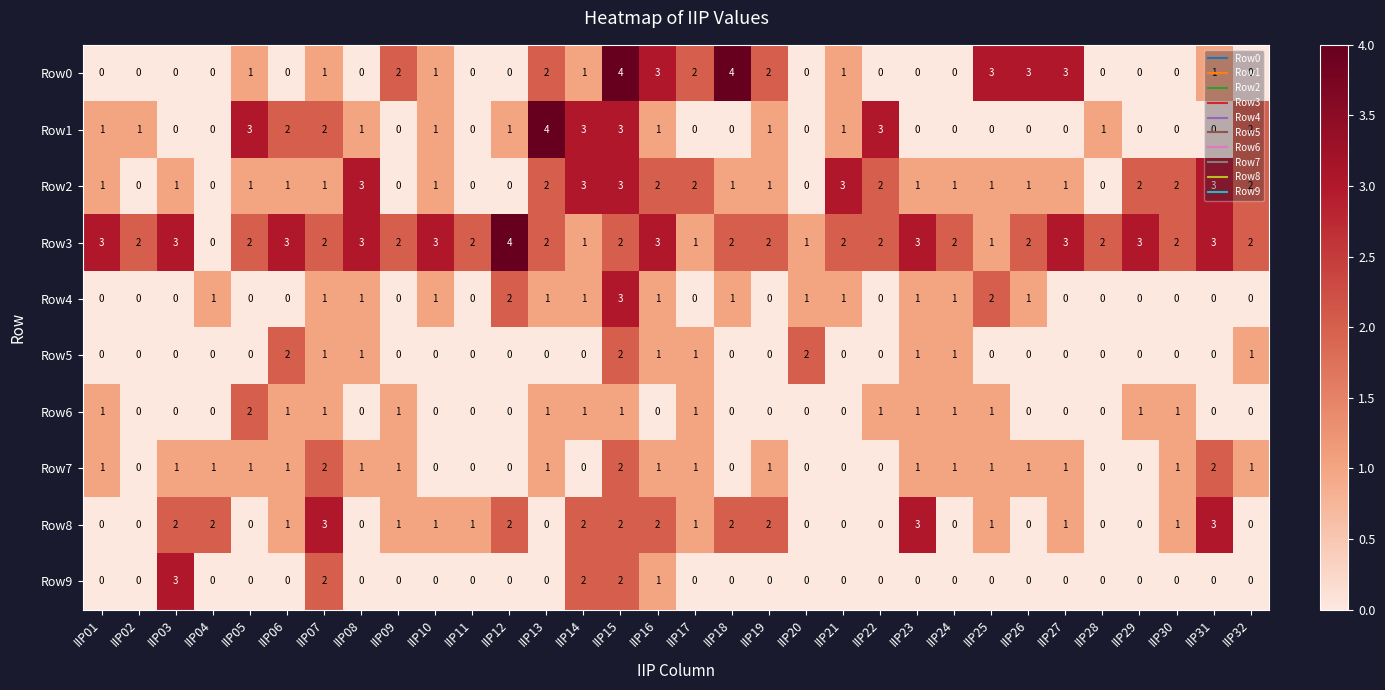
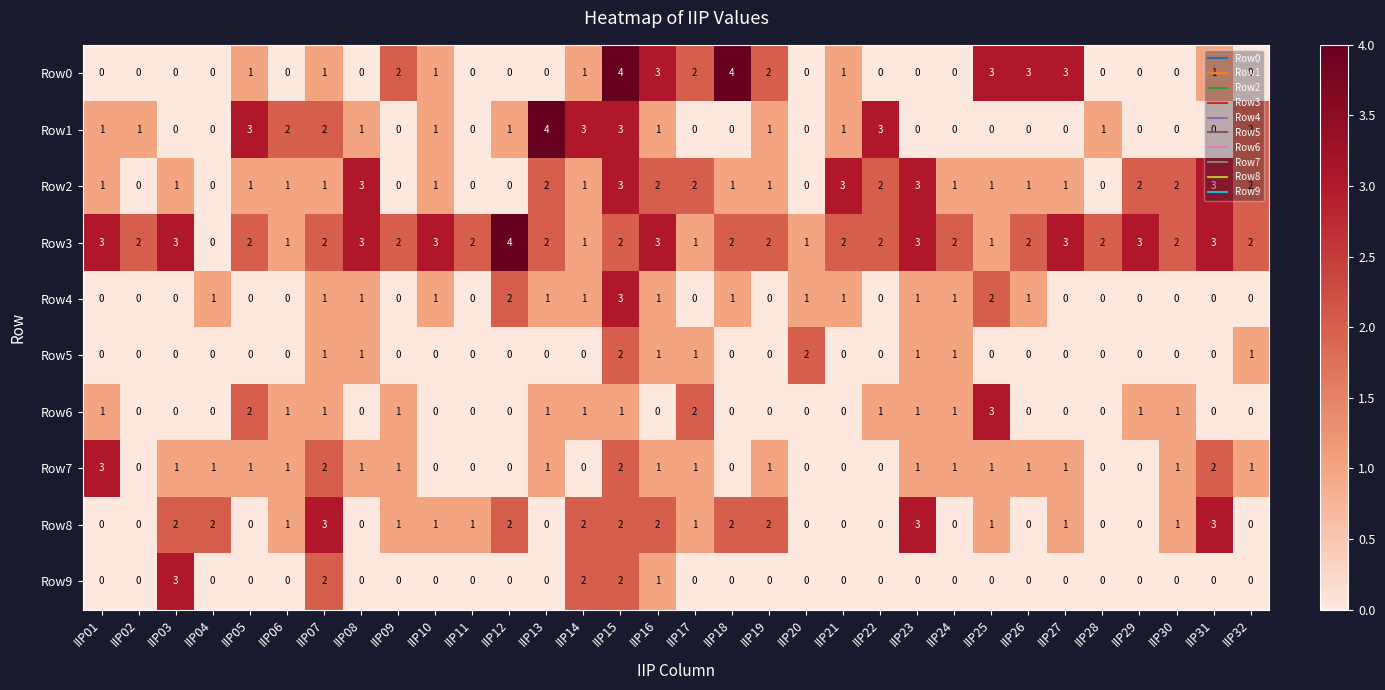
Row0, IIP13: 2 -> 0
Row2, IIP14: 3 -> 1
Row2, IIP23: 1 -> 3
Row3, IIP06: 3 -> 1
Row5, IIP06: 2 -> 0
Row6, IIP17: 1 -> 2
Row6, IIP25: 1 -> 3
Row7, IIP01: 1 -> 3
